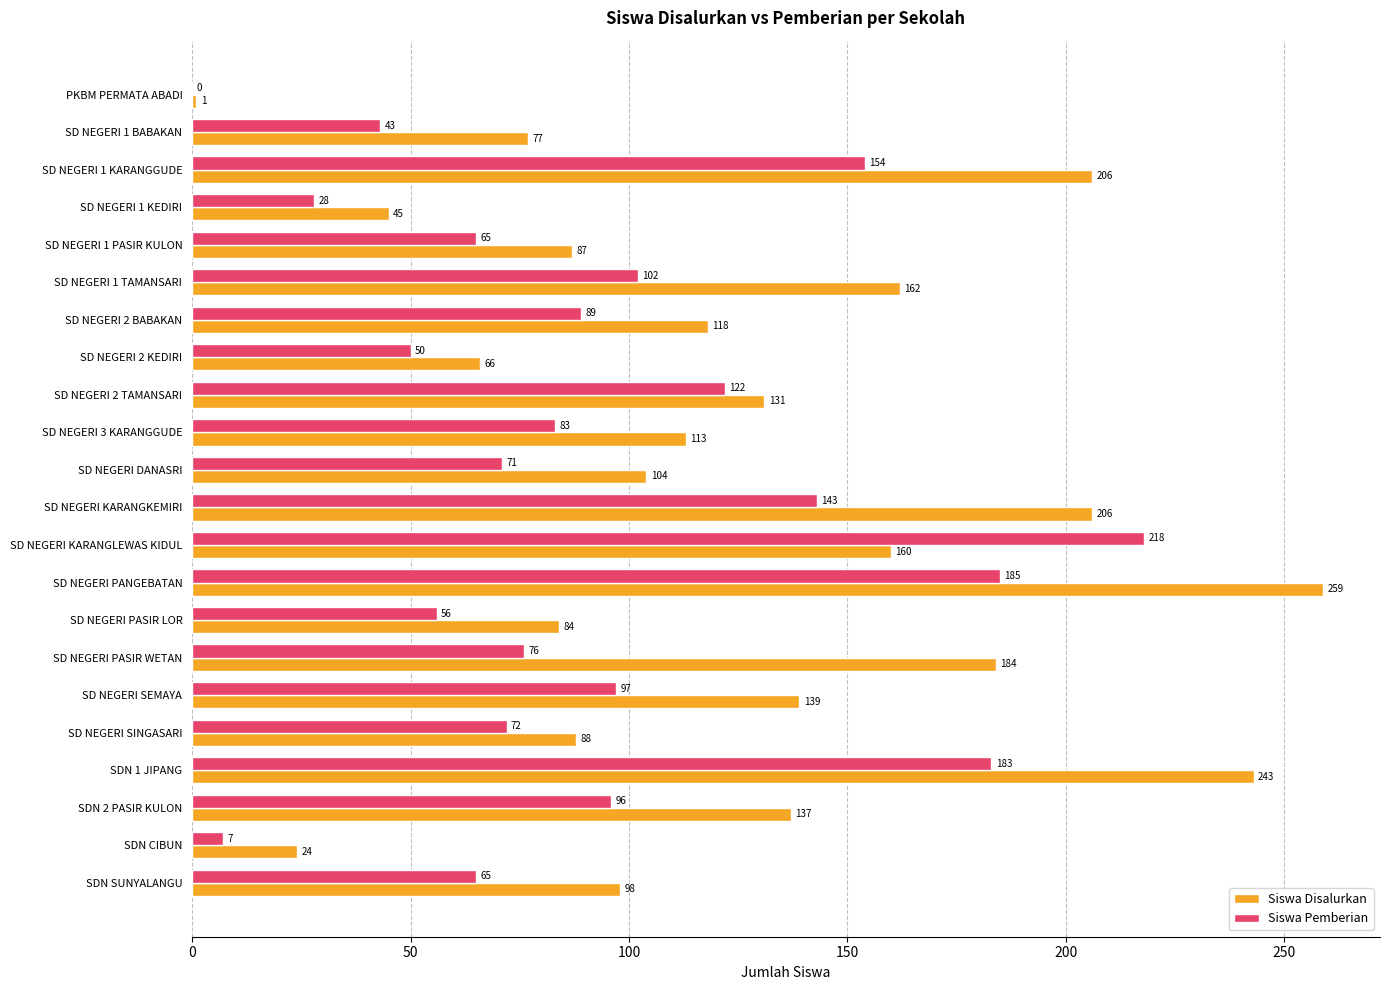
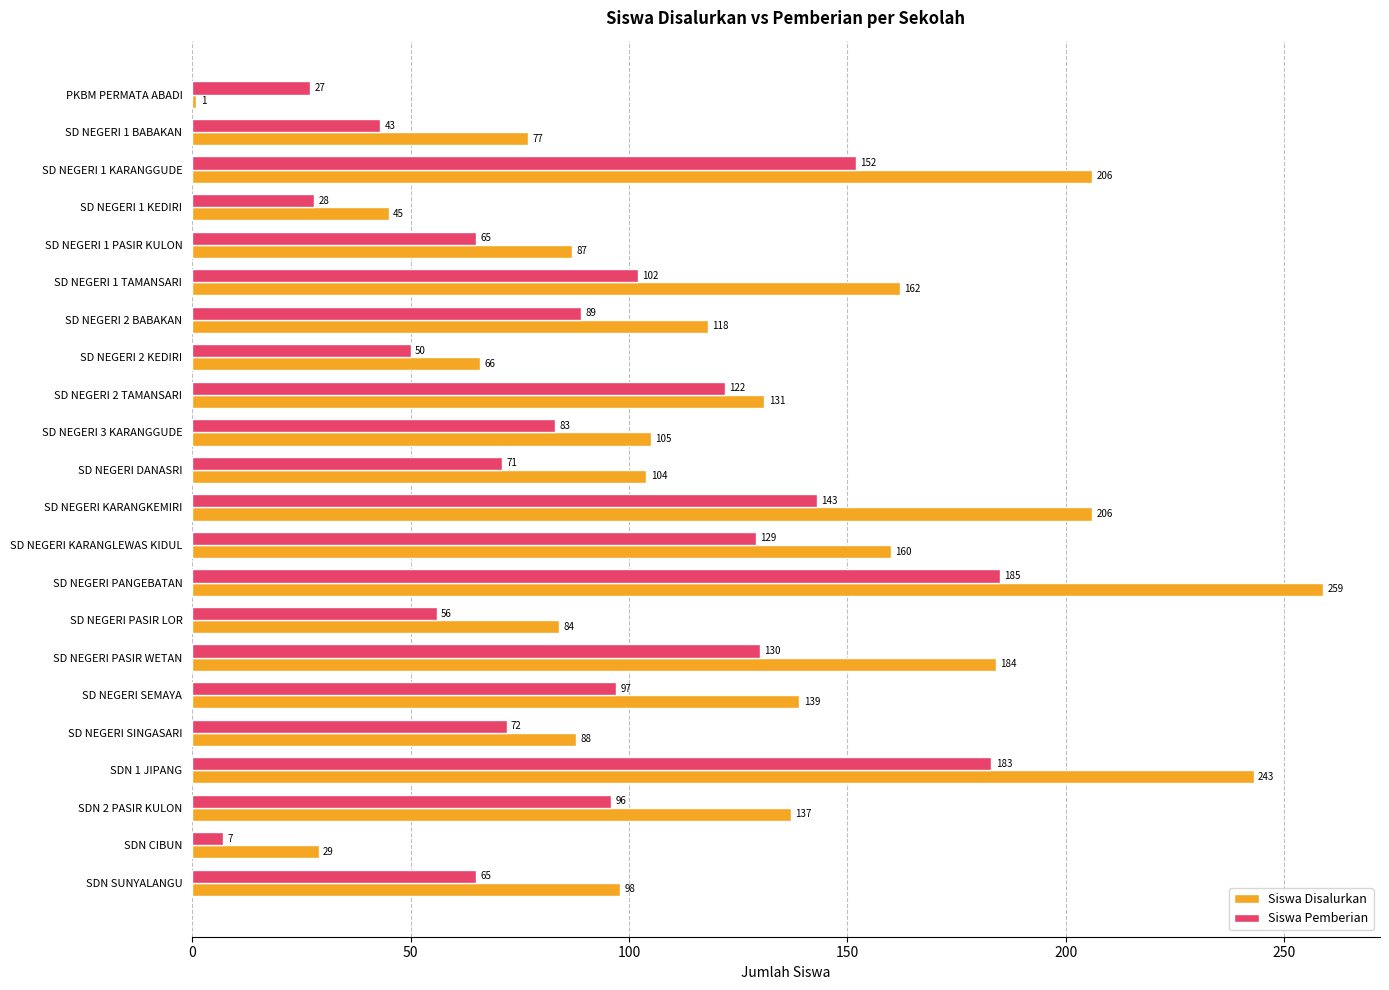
Siswa Pemberian, PKBM PERMATA ABADI: 0 -> 27
Siswa Pemberian, SD NEGERI 1 KARANGGUDE: 154 -> 152
Siswa Disalurkan, SD NEGERI 3 KARANGGUDE: 113 -> 105
Siswa Pemberian, SD NEGERI KARANGLEWAS KIDUL: 218 -> 129
Siswa Pemberian, SD NEGERI PASIR WETAN: 76 -> 130
Siswa Disalurkan, SDN CIBUN: 24 -> 29
